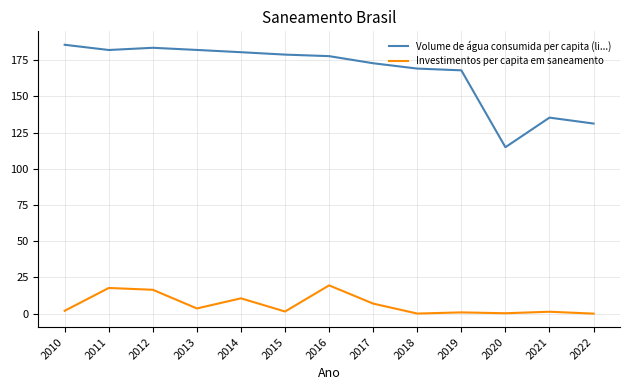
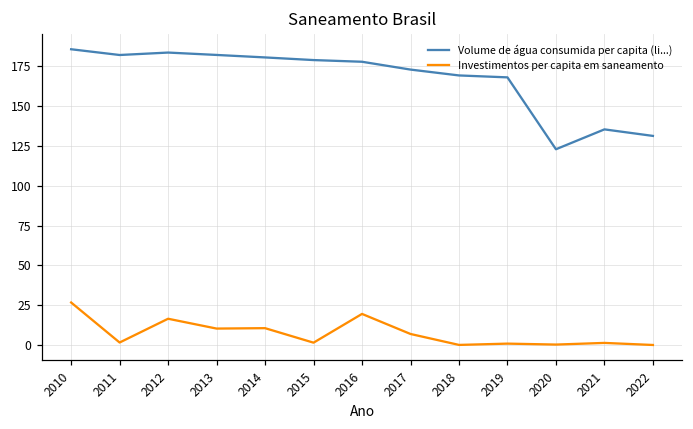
Investimentos per capita em saneamento, 2010: 2 -> 27
Investimentos per capita em saneamento, 2011: 18 -> 2
Investimentos per capita em saneamento, 2013: 4 -> 10
Volume de água consumida per capita (li...), 2020: 115 -> 123
